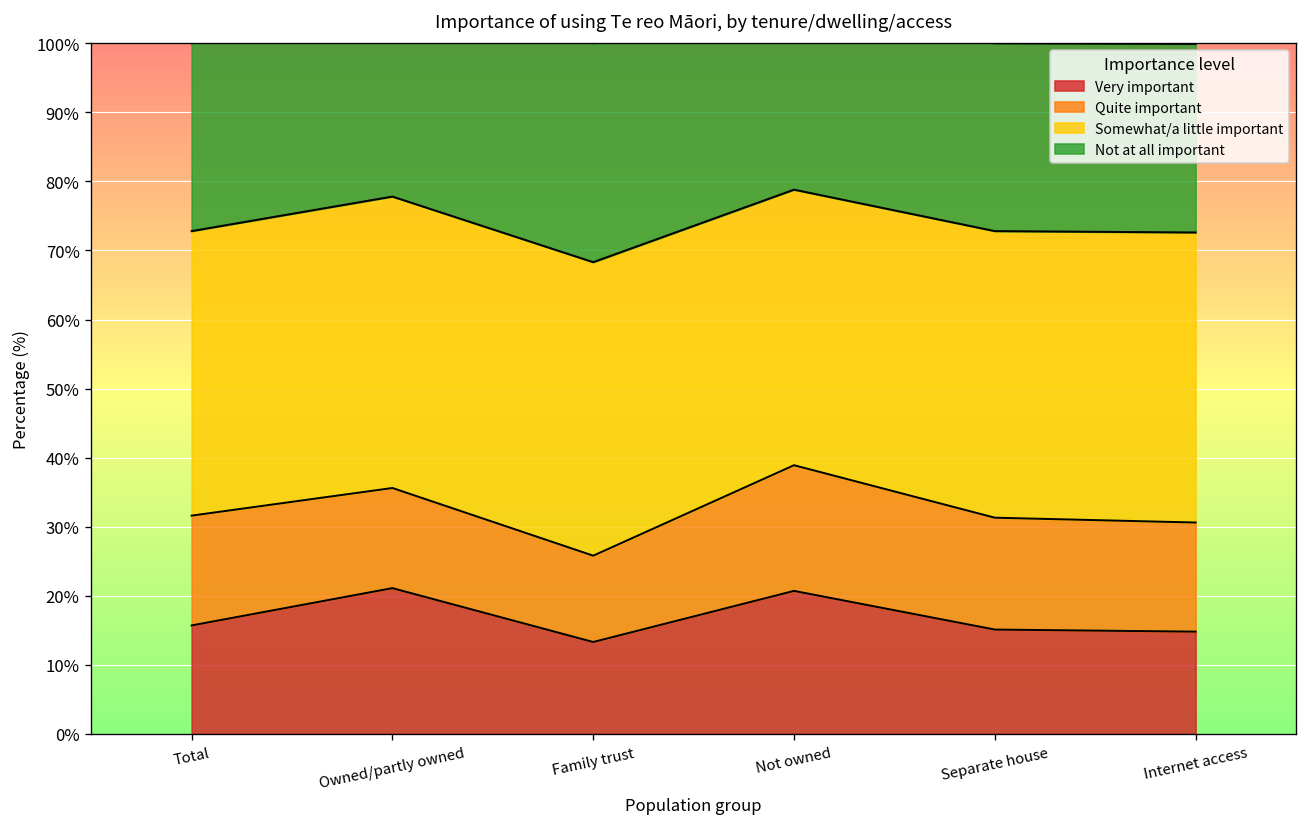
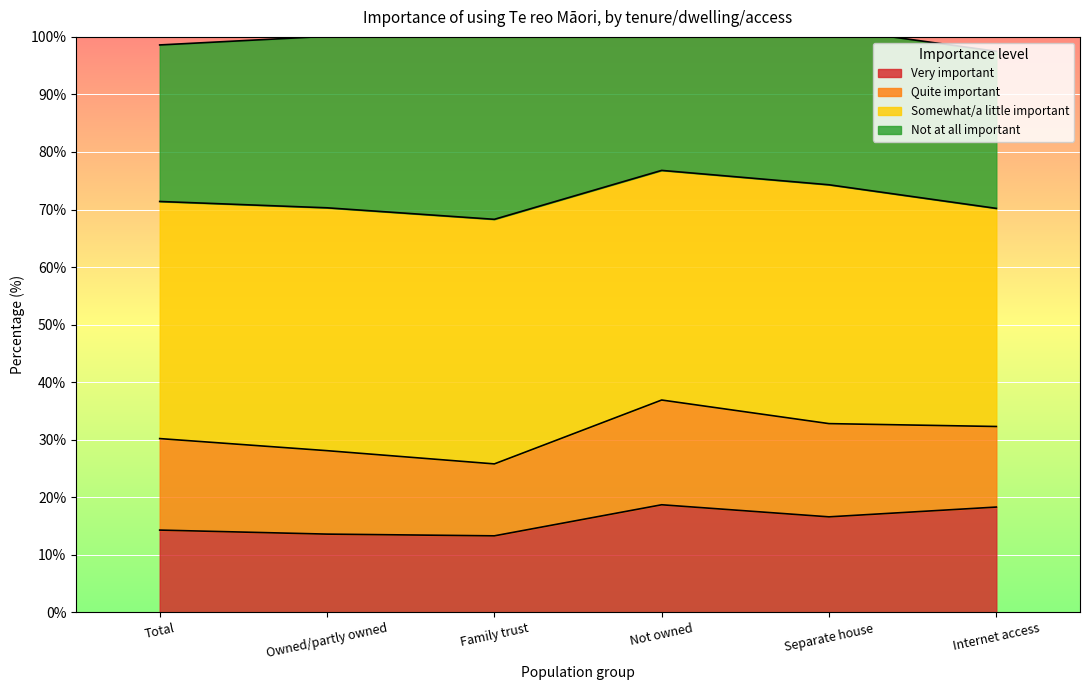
Very important, Total: 16% -> 14%
Very important, Owned/partly owned: 21% -> 14%
Very important, Not owned: 21% -> 19%
Very important, Separate house: 15% -> 17%
Very important, Internet access: 15% -> 18%
Quite important, Internet access: 16% -> 14%
Somewhat/a little important, Internet access: 42% -> 38%
